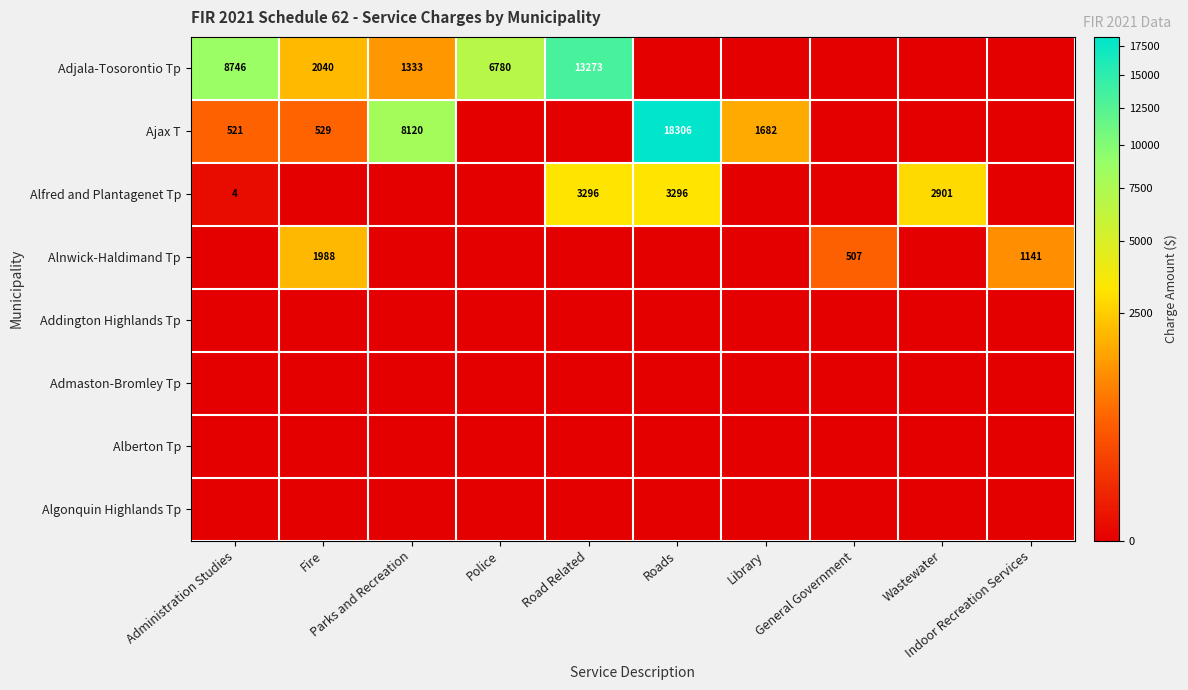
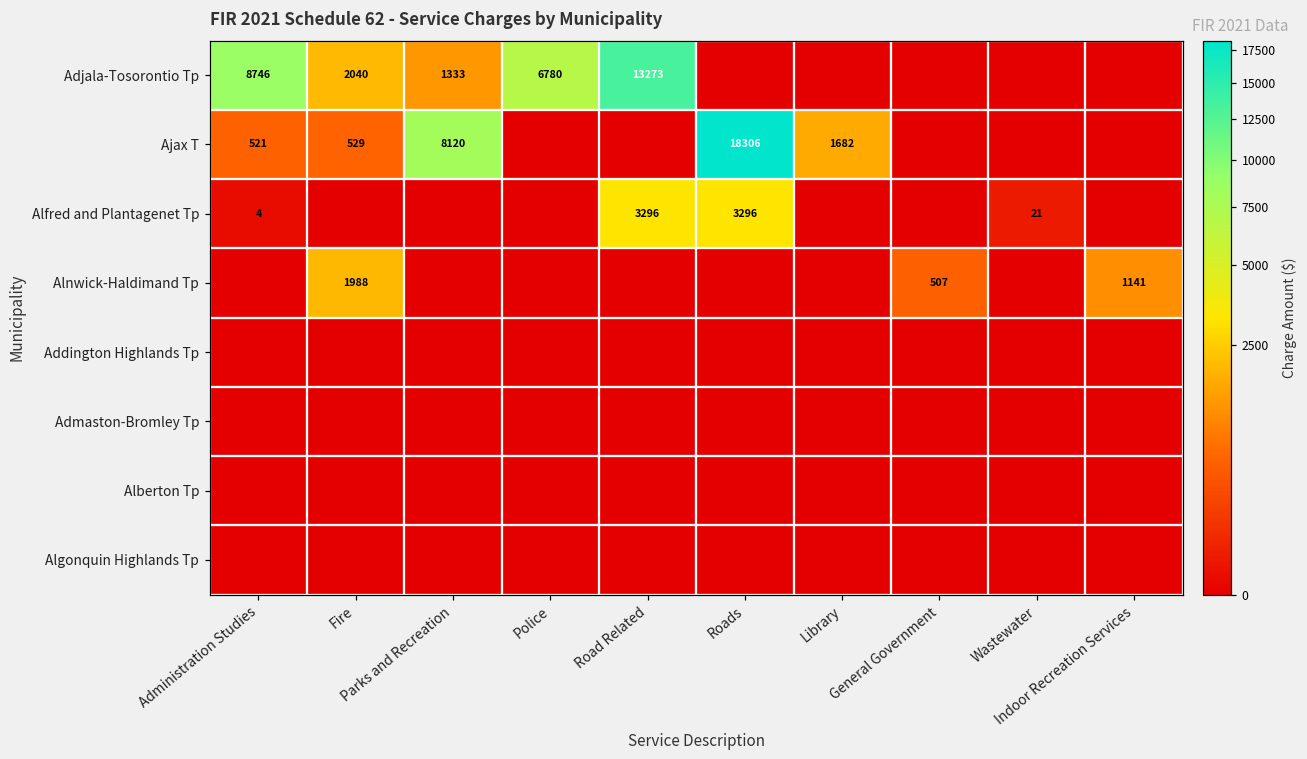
Alfred and Plantagenet Tp, Wastewater: 2901 -> 21
